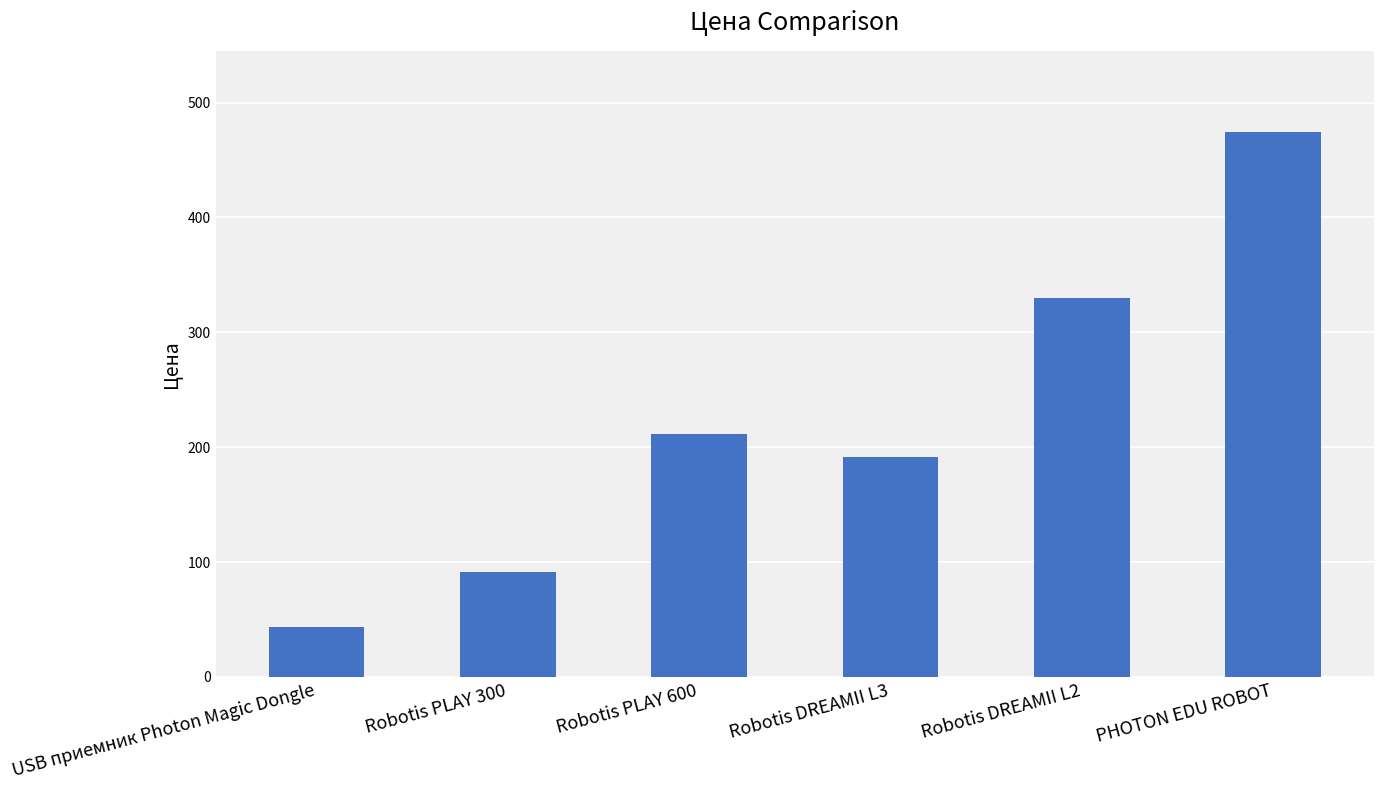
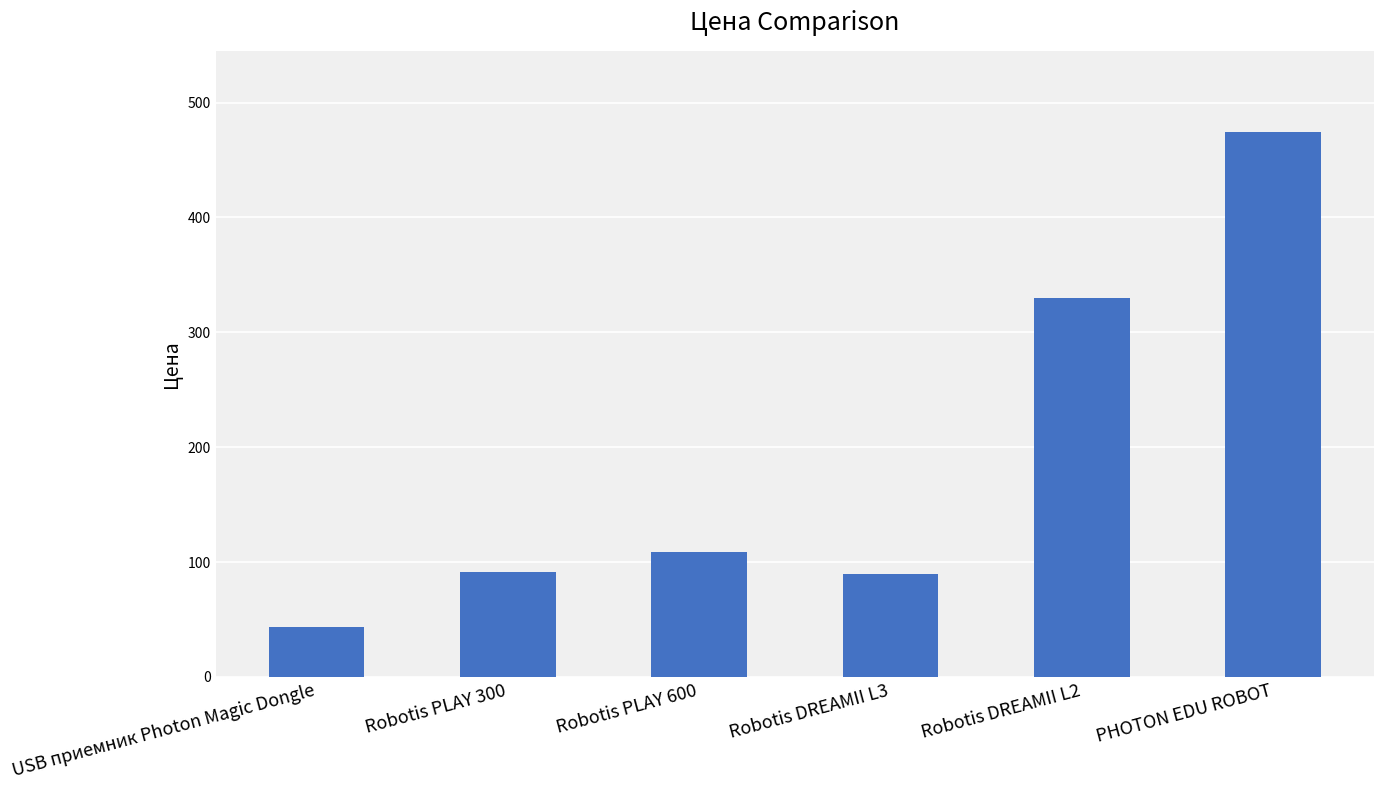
Robotis PLAY 600: 211 -> 109
Robotis DREAMII L3: 191 -> 90
